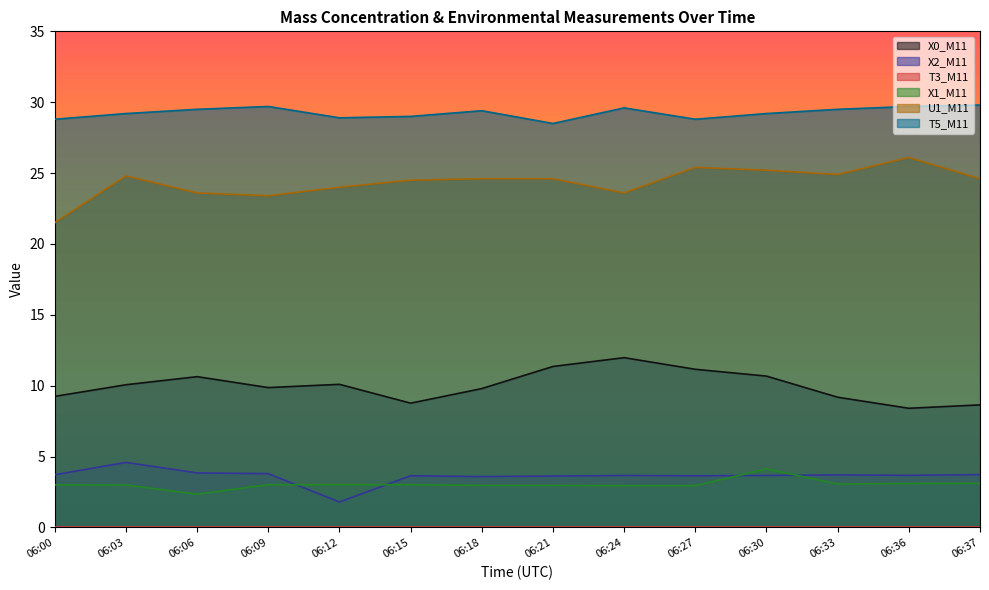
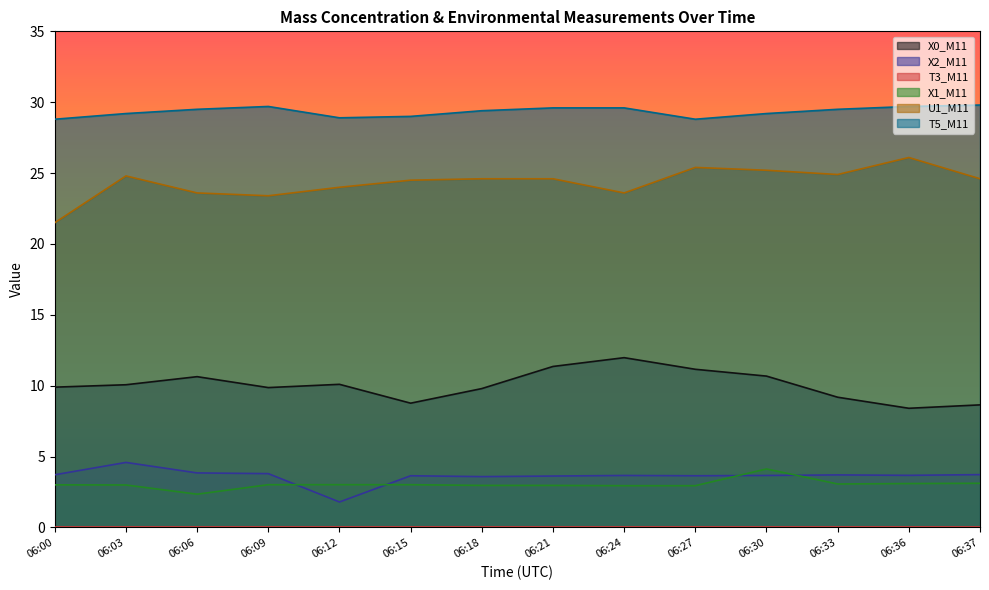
X0_M11, 06:00: 9.3 -> 9.9
T5_M11, 06:21: 28.5 -> 29.6
